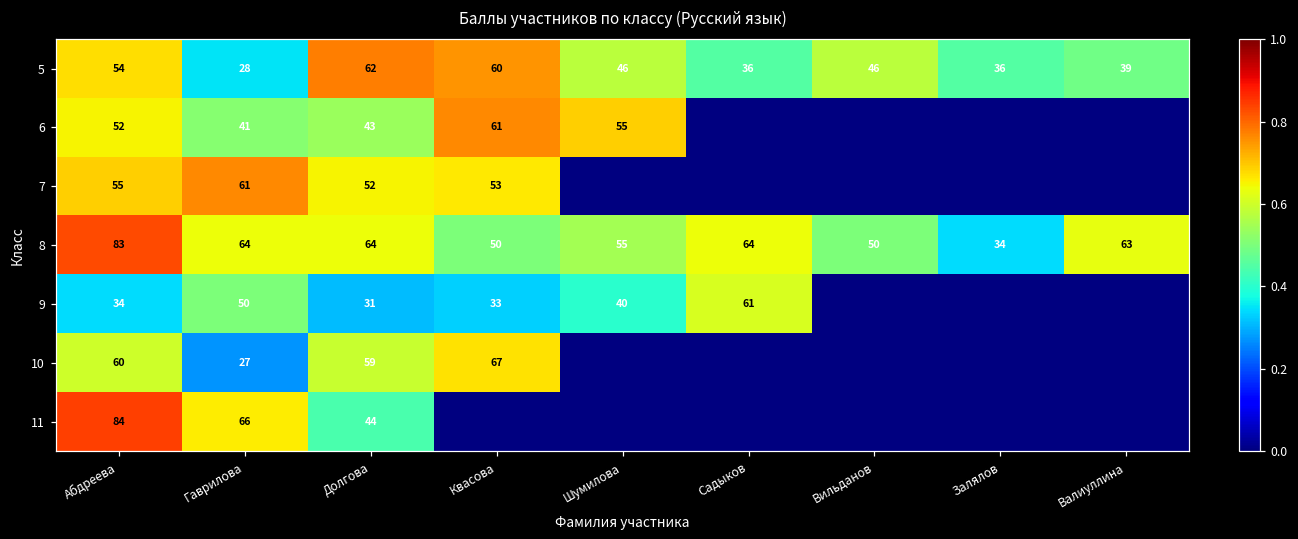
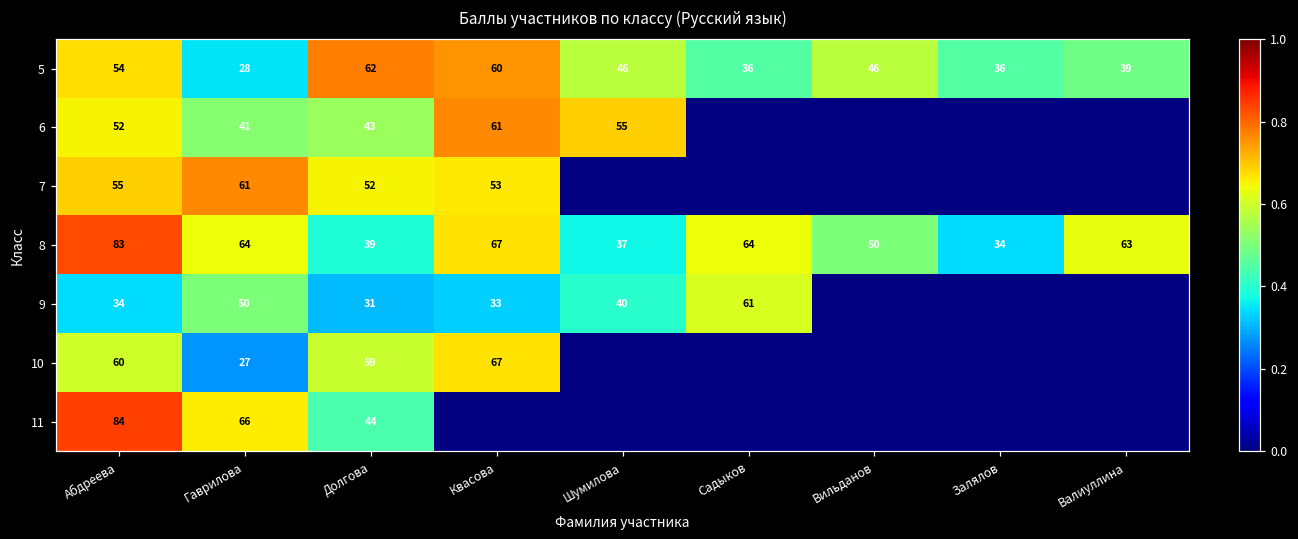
8, Долгова: 64 -> 39
8, Квасова: 50 -> 67
8, Шумилова: 55 -> 37
